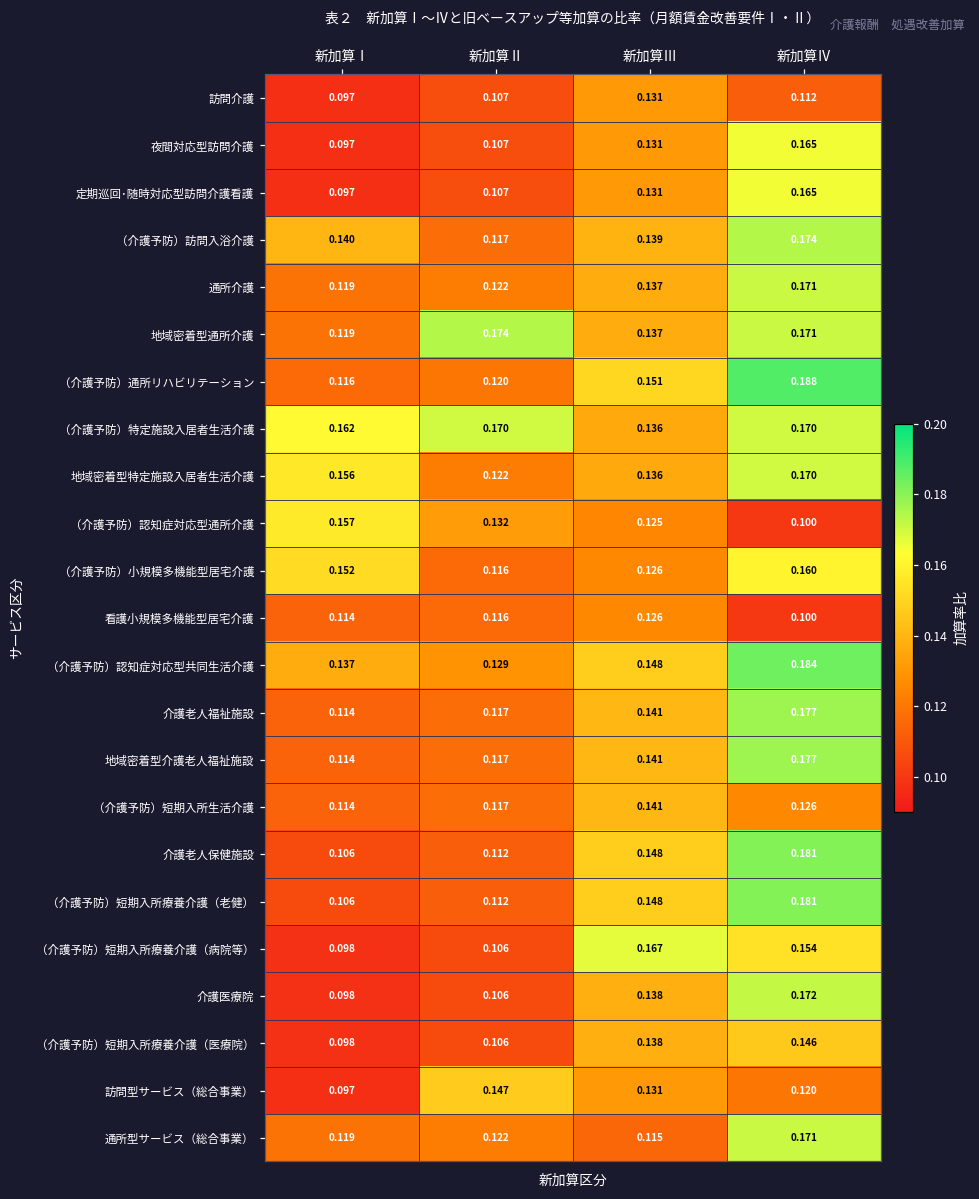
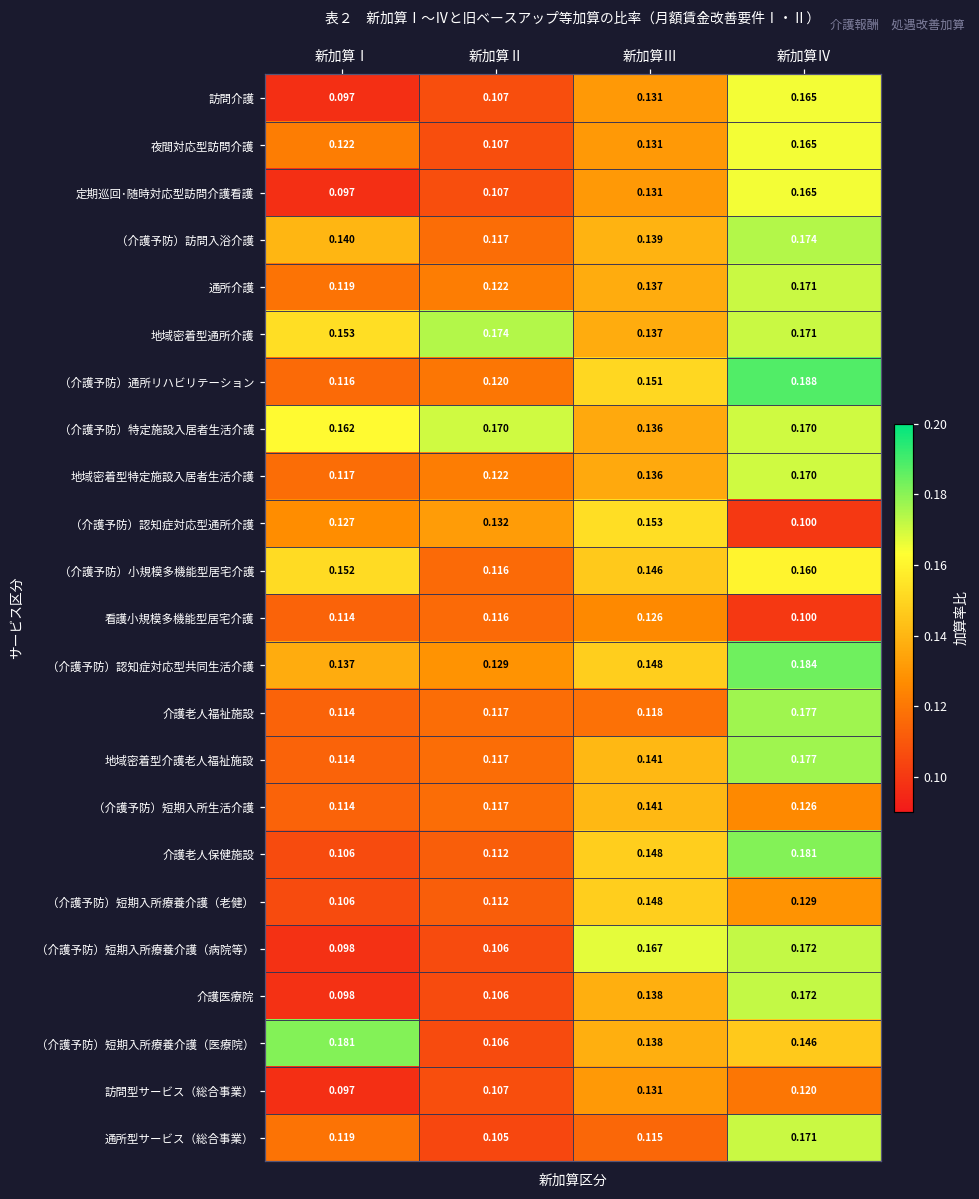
訪問介護, 新加算Ⅳ: 0.112 -> 0.165
夜間対応型訪問介護, 新加算Ⅰ: 0.097 -> 0.122
地域密着型通所介護, 新加算Ⅰ: 0.119 -> 0.153
地域密着型特定施設入居者生活介護, 新加算Ⅰ: 0.156 -> 0.117
（介護予防）認知症対応型通所介護, 新加算Ⅰ: 0.157 -> 0.127
（介護予防）認知症対応型通所介護, 新加算Ⅲ: 0.125 -> 0.153
（介護予防）小規模多機能型居宅介護, 新加算Ⅲ: 0.126 -> 0.146
介護老人福祉施設, 新加算Ⅲ: 0.141 -> 0.118
（介護予防）短期入所療養介護（老健）, 新加算Ⅳ: 0.181 -> 0.129
（介護予防）短期入所療養介護（病院等）, 新加算Ⅳ: 0.154 -> 0.172
（介護予防）短期入所療養介護（医療院）, 新加算Ⅰ: 0.098 -> 0.181
訪問型サービス（総合事業）, 新加算Ⅱ: 0.147 -> 0.107
通所型サービス（総合事業）, 新加算Ⅱ: 0.122 -> 0.105
